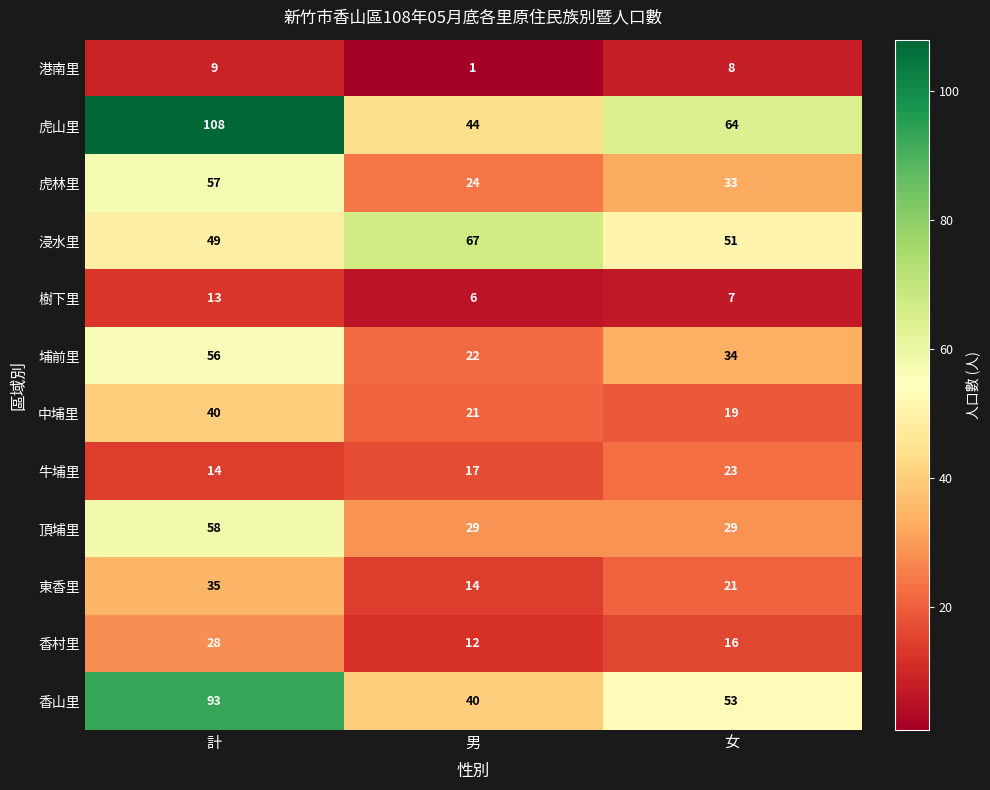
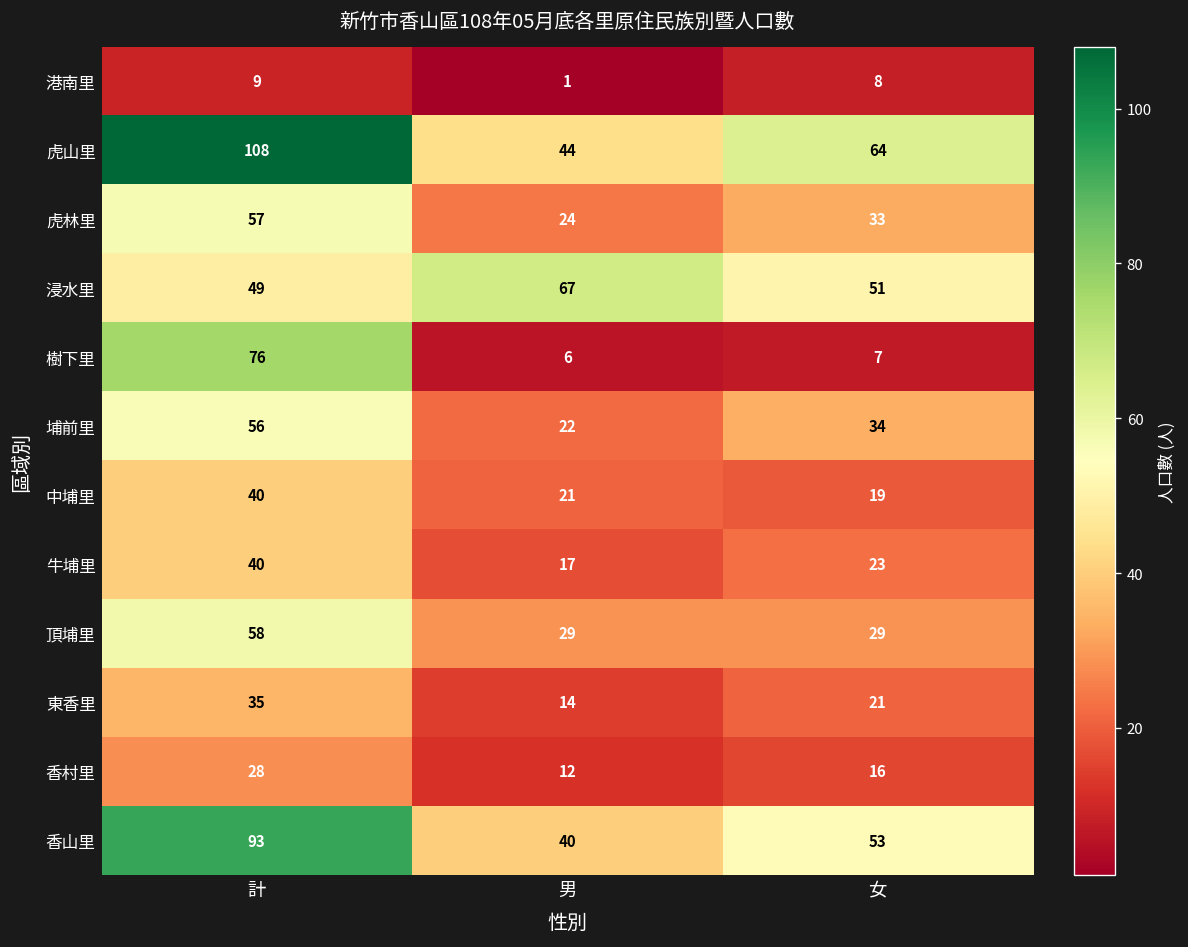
樹下里, 計: 13 -> 76
牛埔里, 計: 14 -> 40
